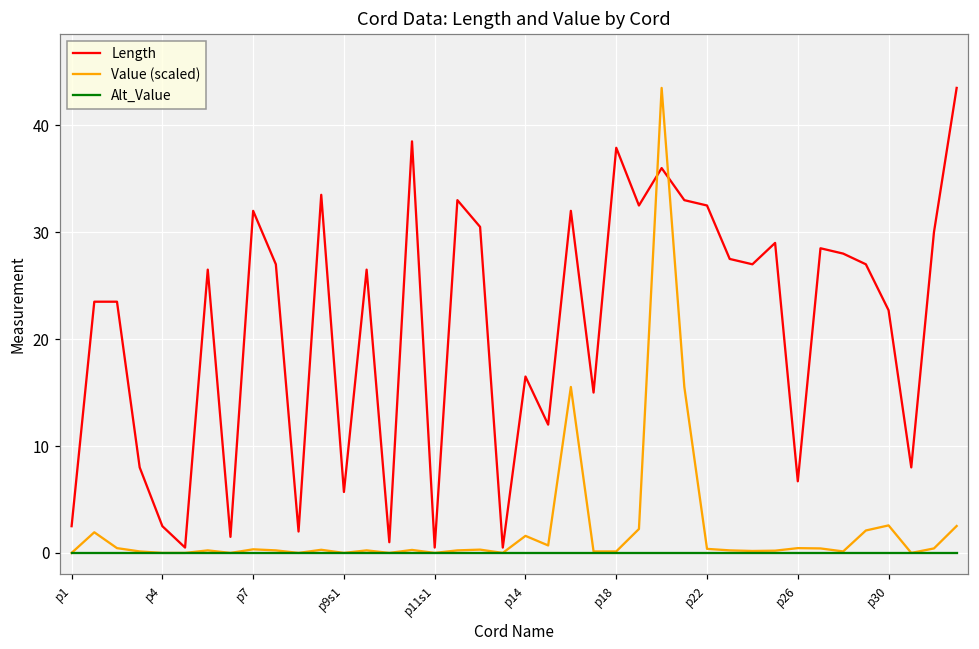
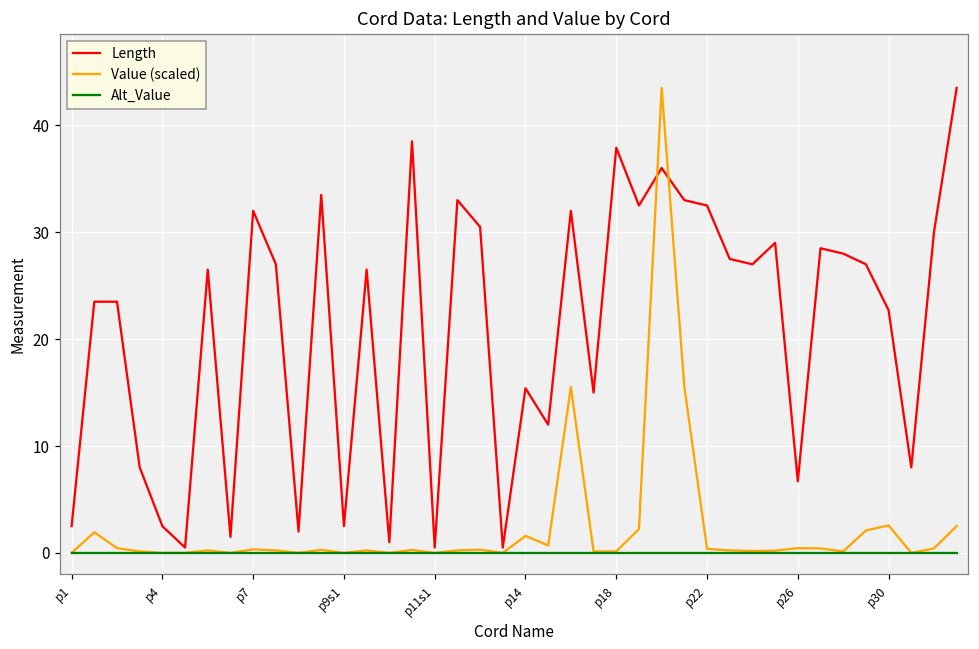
Length, p9s1: 6 -> 3
Length, p14: 17 -> 15
